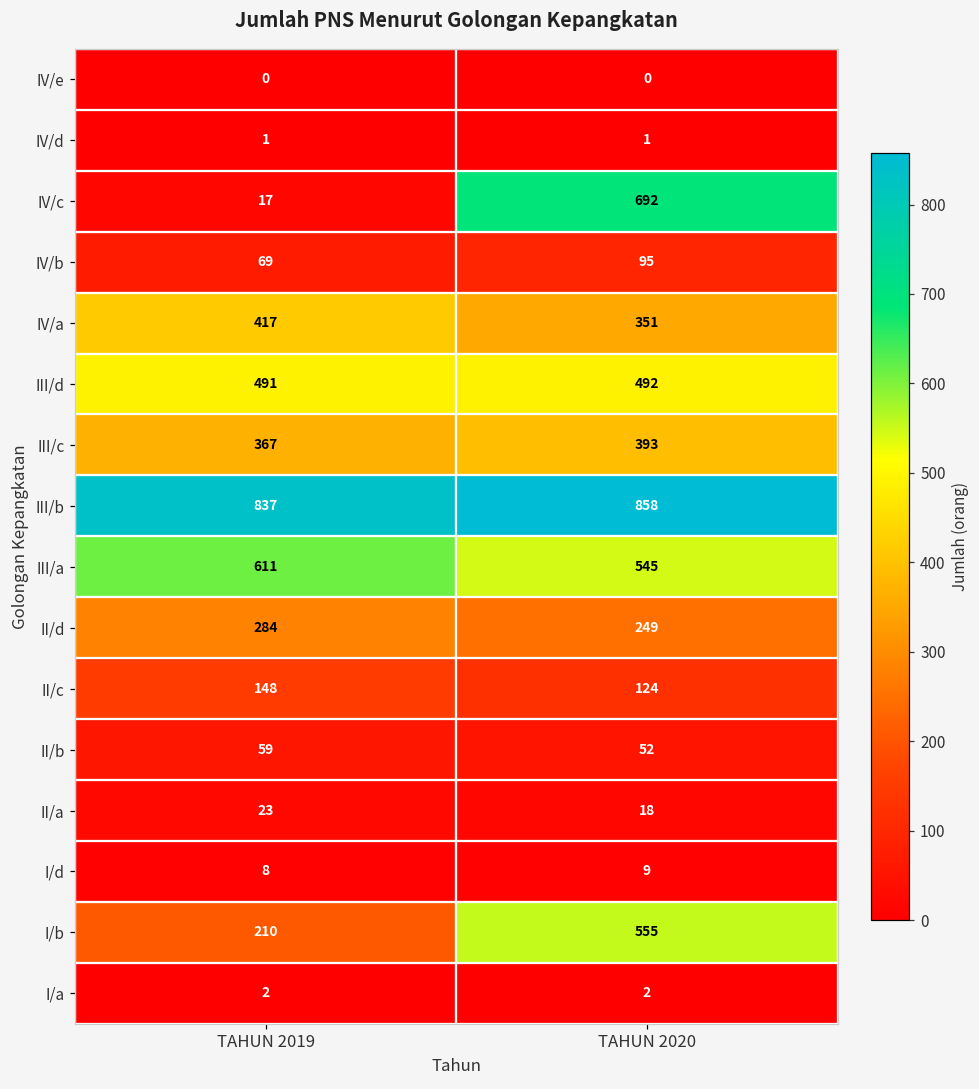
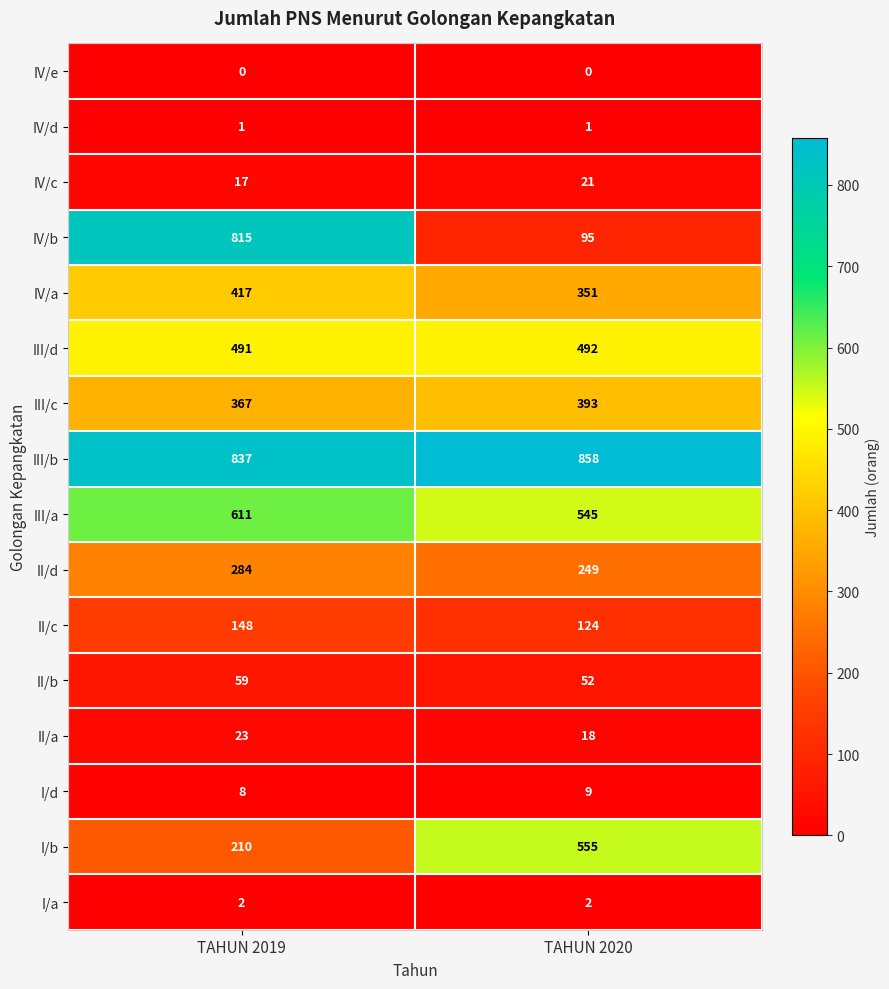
IV/c, TAHUN 2020: 692 -> 21
IV/b, TAHUN 2019: 69 -> 815
